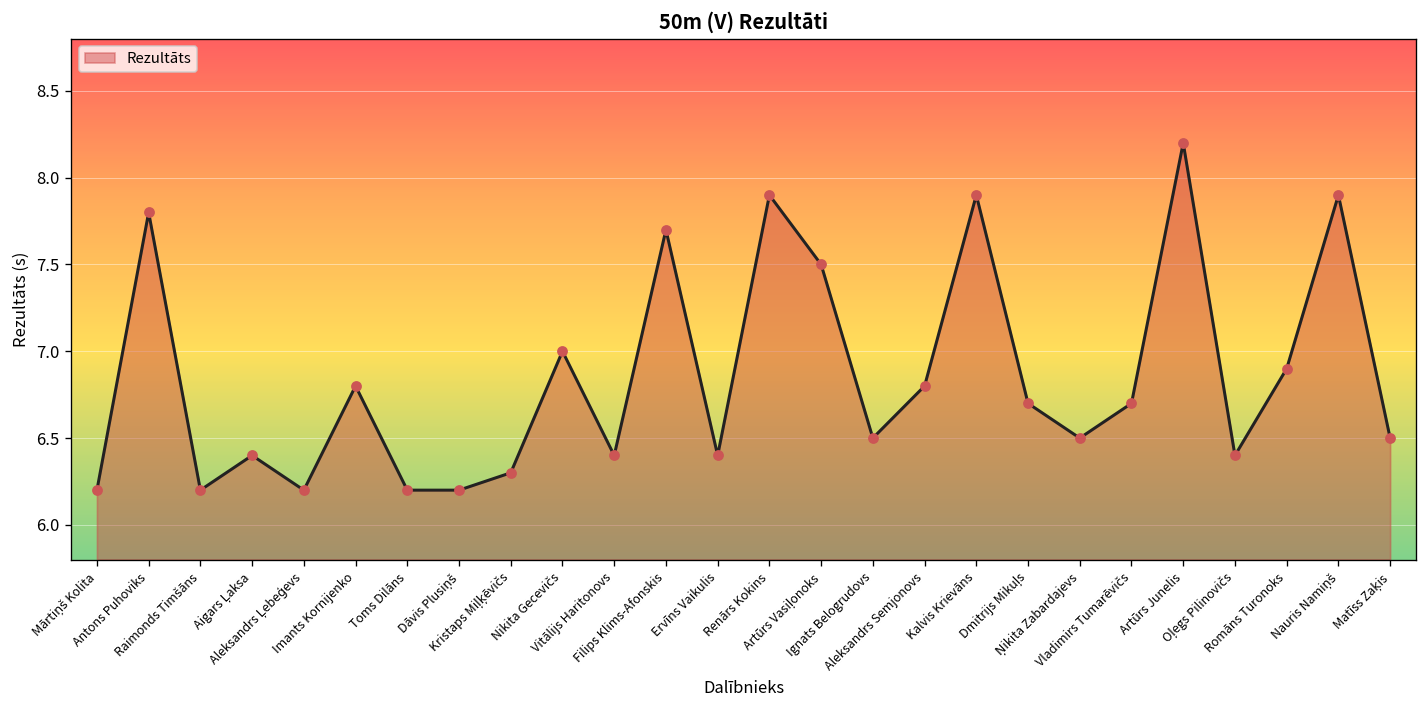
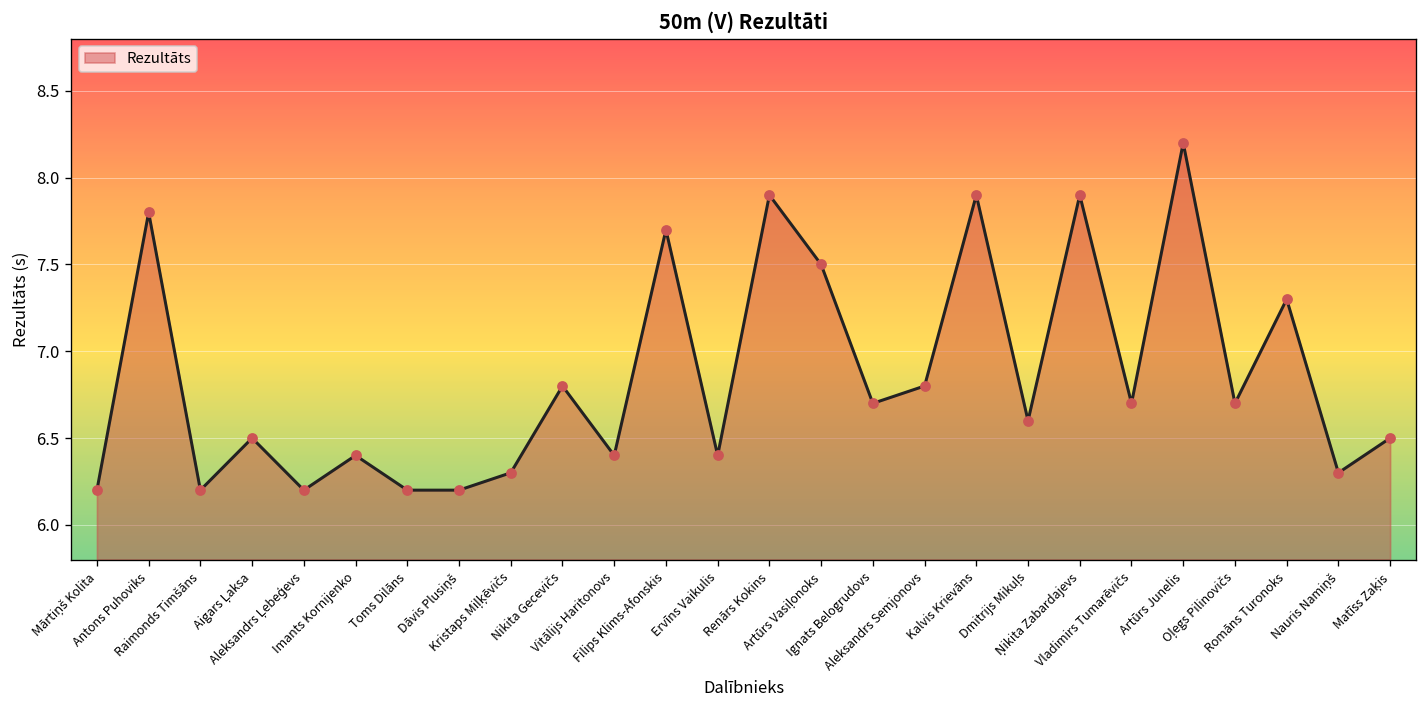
Aigars Ļaksa: 6.4 -> 6.5
Imants Kornijenko: 6.8 -> 6.4
Nikita Gecevičs: 7.0 -> 6.8
Ignats Belogrudovs: 6.5 -> 6.7
Dmitrijs Mikuļs: 6.7 -> 6.6
Ņikita Zabardajevs: 6.5 -> 7.9
Oļegs Pilinovičs: 6.4 -> 6.7
Romāns Turonoks: 6.9 -> 7.3
Nauris Namiņš: 7.9 -> 6.3
